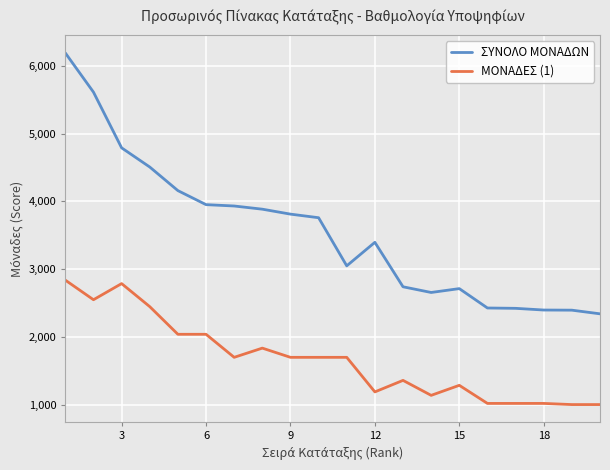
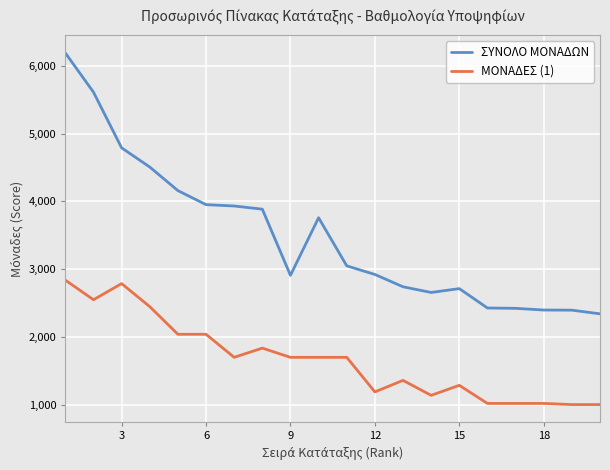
ΣΥΝΟΛΟ ΜΟΝΑΔΩΝ, 9: 3,800 -> 2,900
ΣΥΝΟΛΟ ΜΟΝΑΔΩΝ, 12: 3,400 -> 2,900
